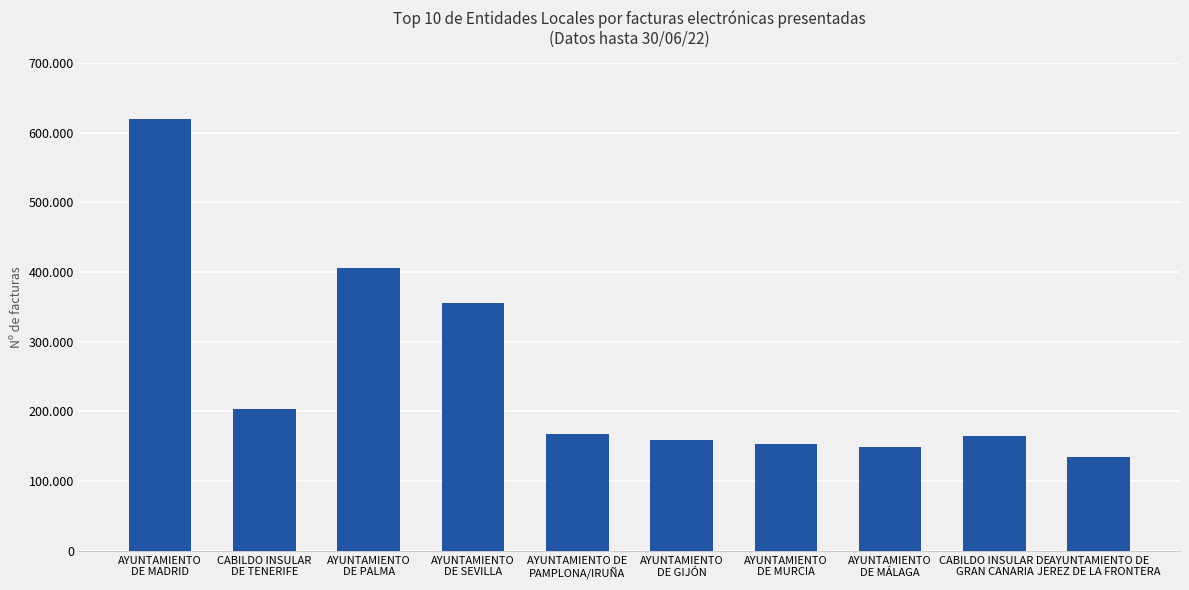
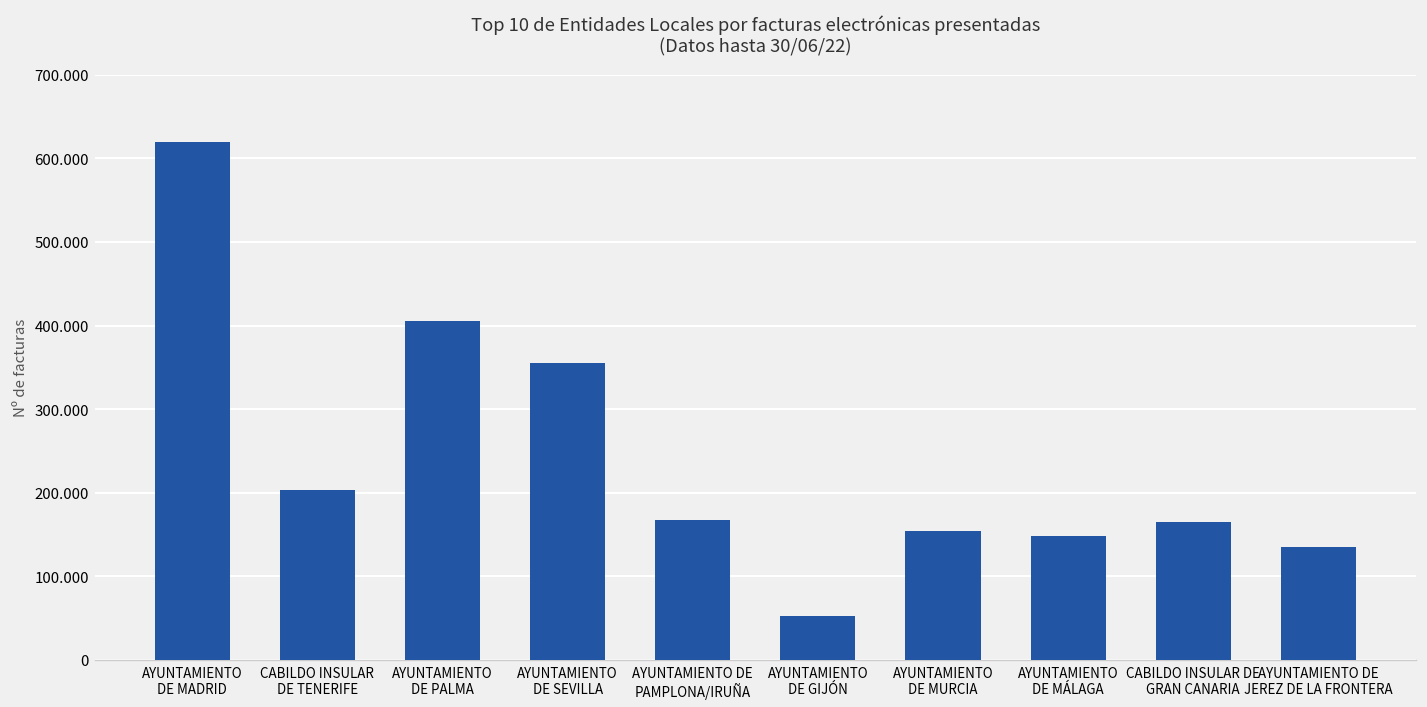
AYUNTAMIENTO DE GIJÓN: 160 -> 50
